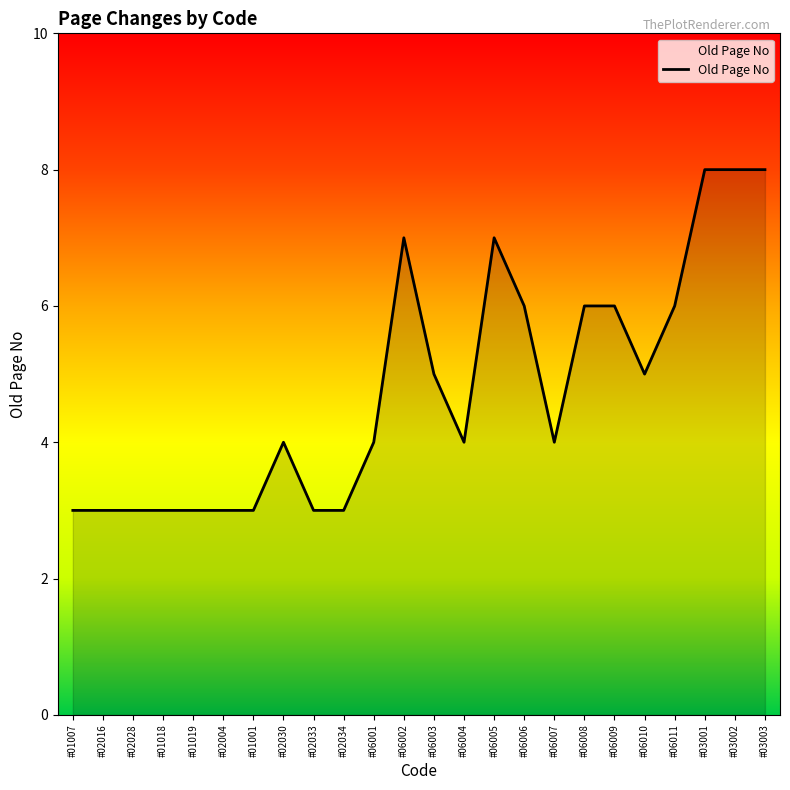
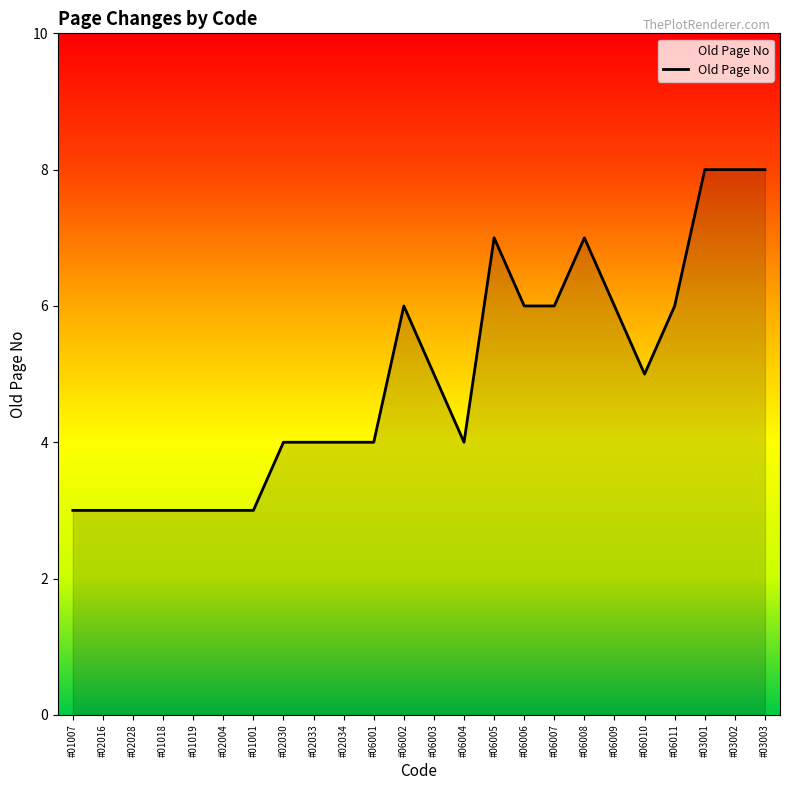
#02033: 3 -> 4
#02034: 3 -> 4
#06002: 7 -> 6
#06007: 4 -> 6
#06008: 6 -> 7
